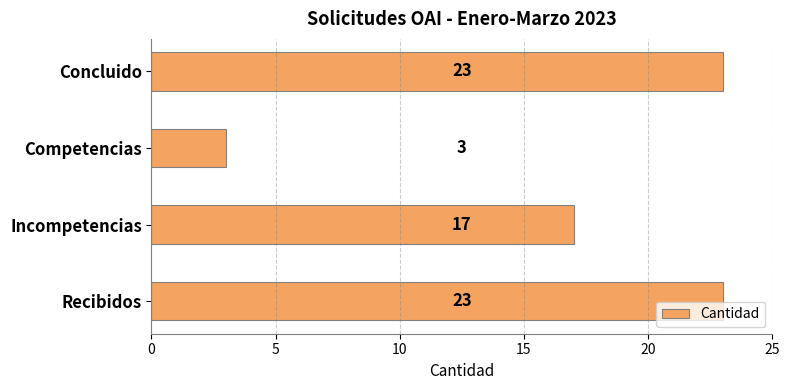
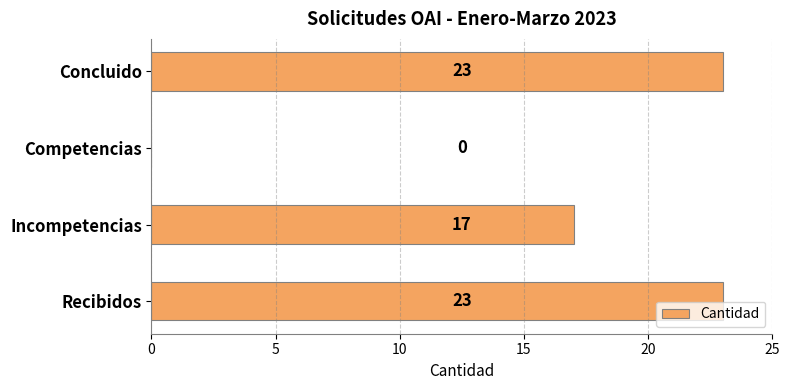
Competencias: 3 -> 0
